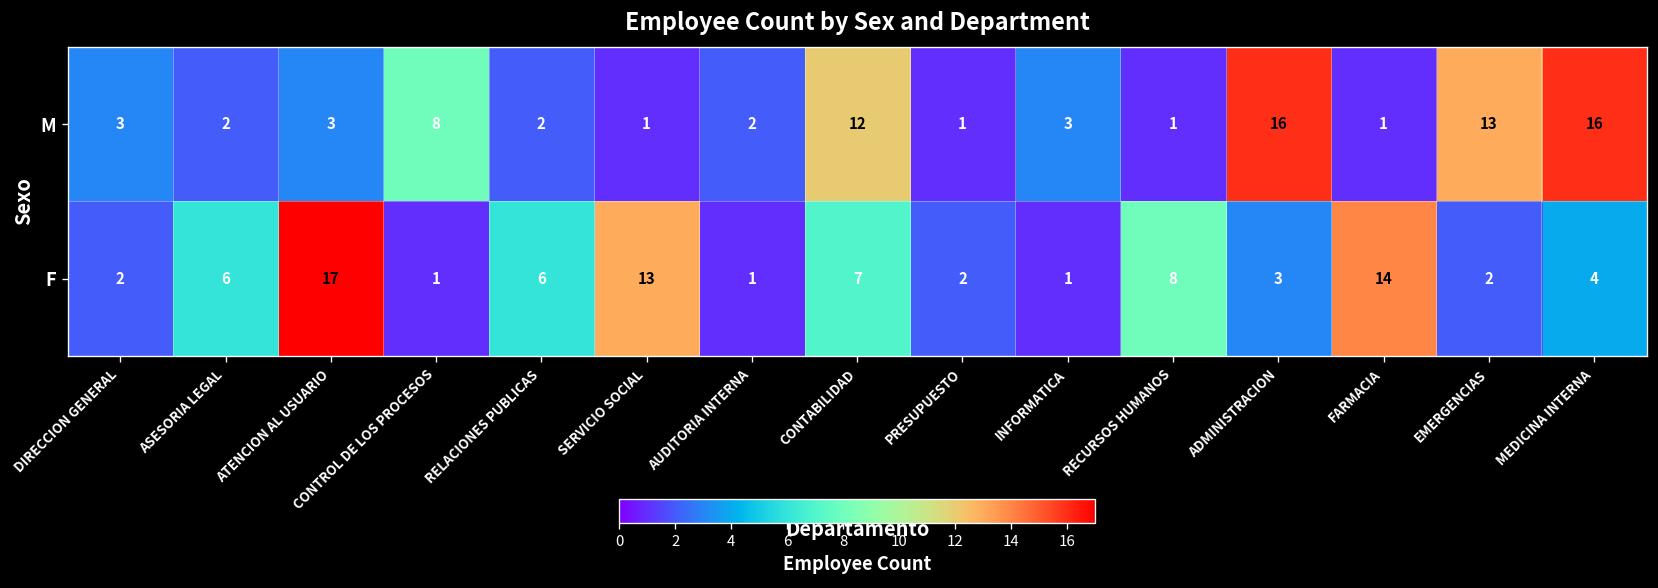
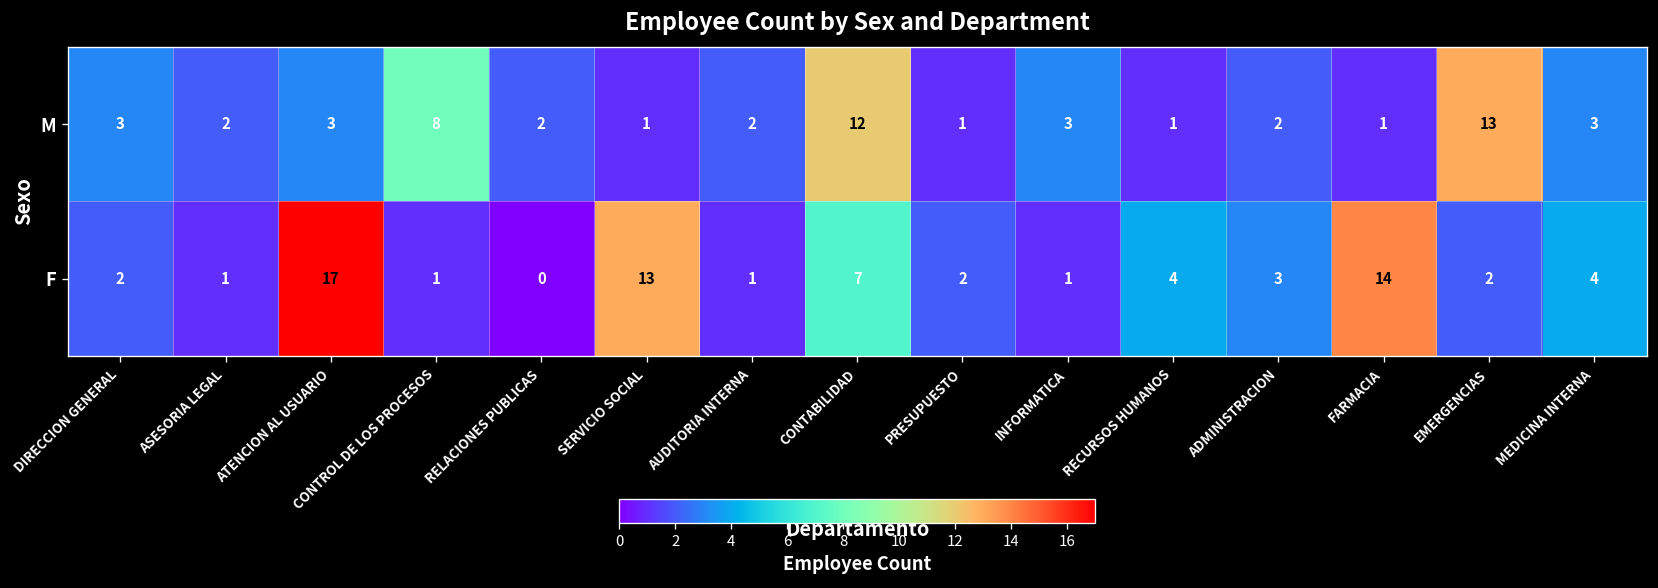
M, ADMINISTRACION: 16 -> 2
M, MEDICINA INTERNA: 16 -> 3
F, ASESORIA LEGAL: 6 -> 1
F, RELACIONES PUBLICAS: 6 -> 0
F, RECURSOS HUMANOS: 8 -> 4
